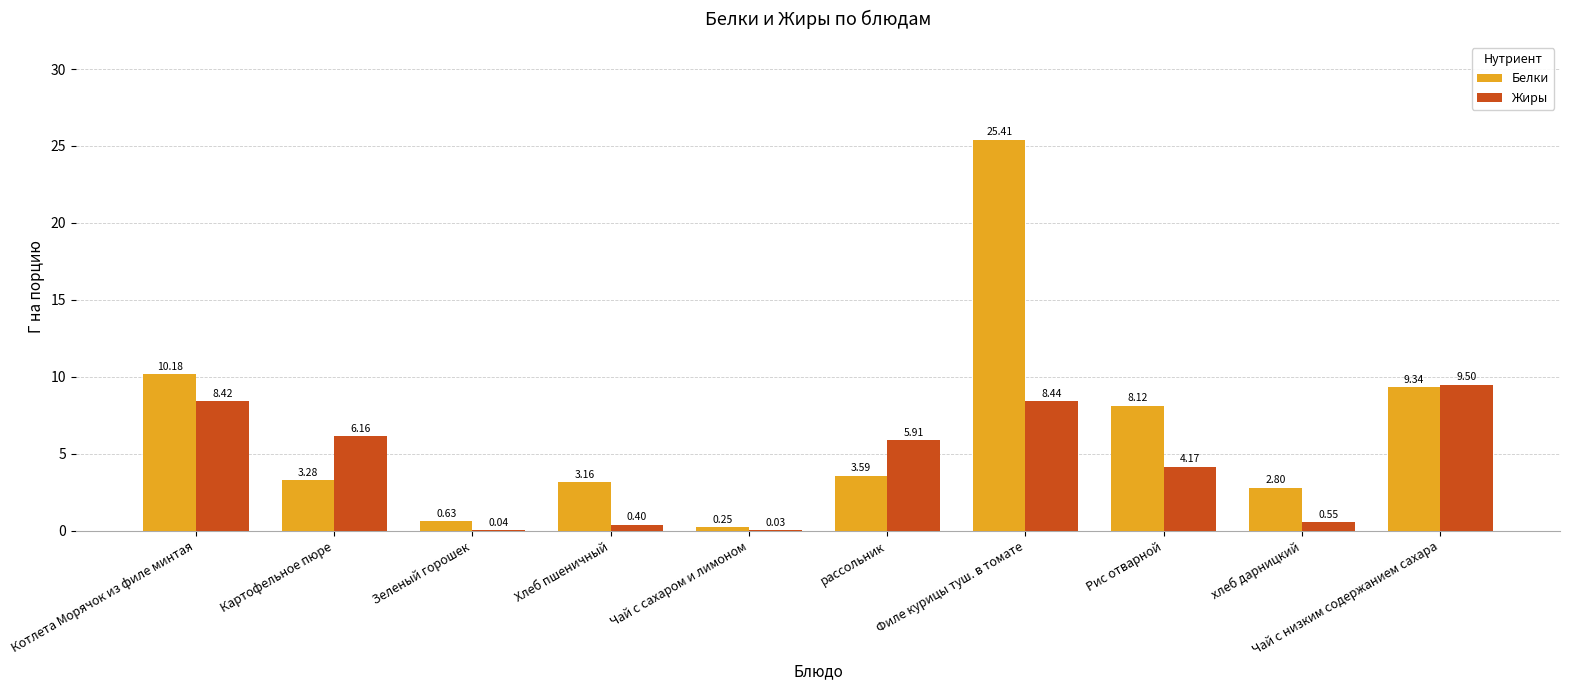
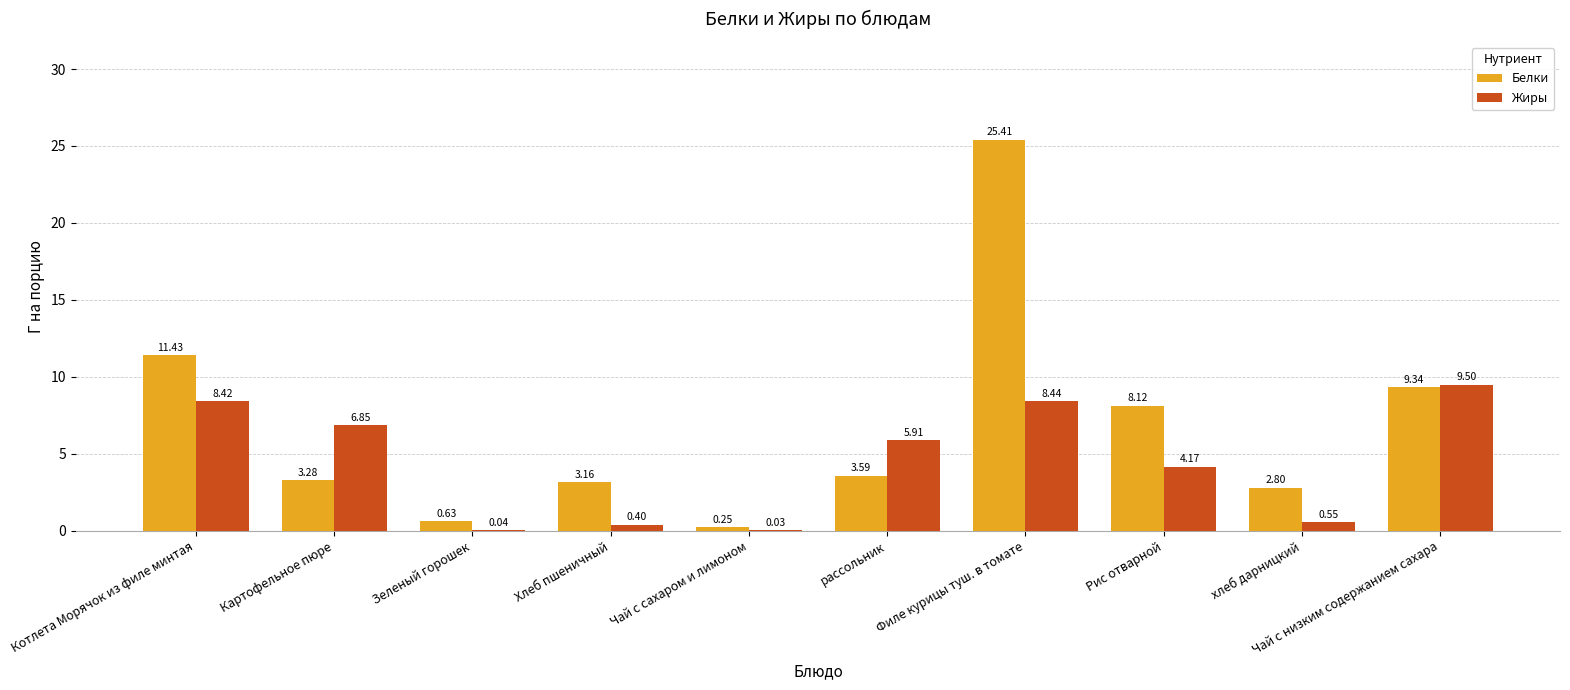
Белки, Котлета Морячок из филе минтая: 10.18 -> 11.43
Жиры, Картофельное пюре: 6.16 -> 6.85
